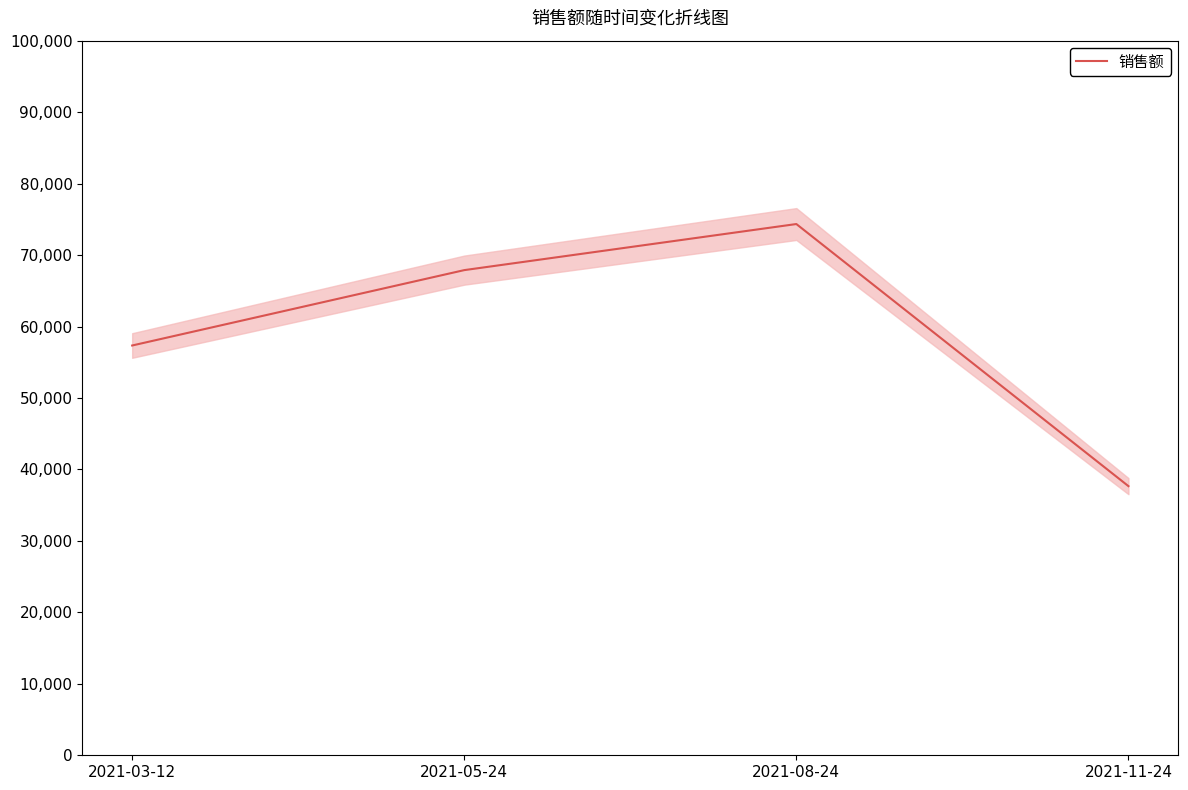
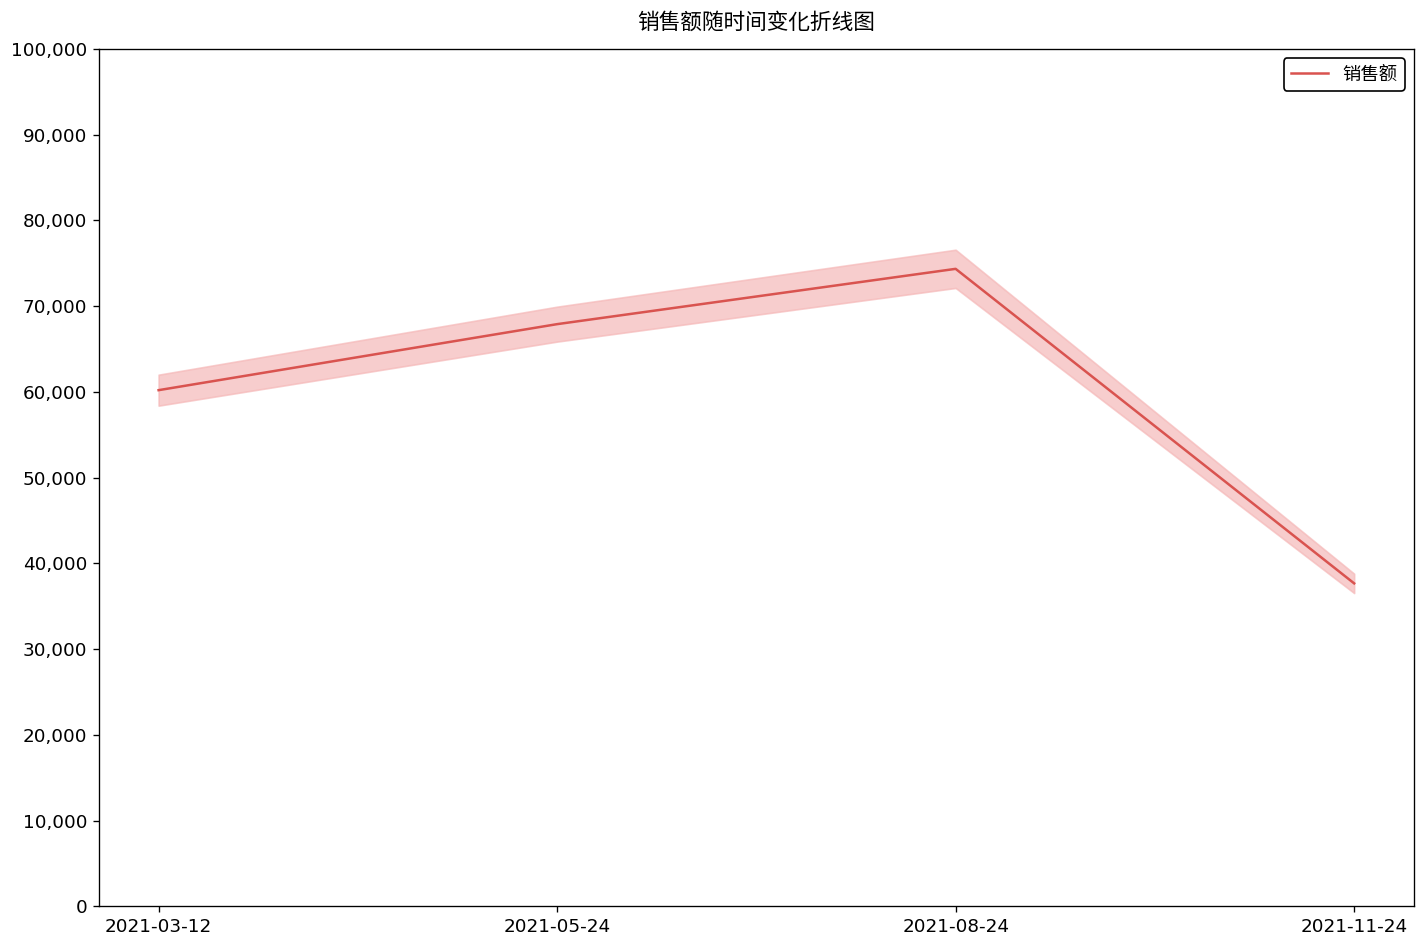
销售额, 2021-03-12: 57,000 -> 60,000
